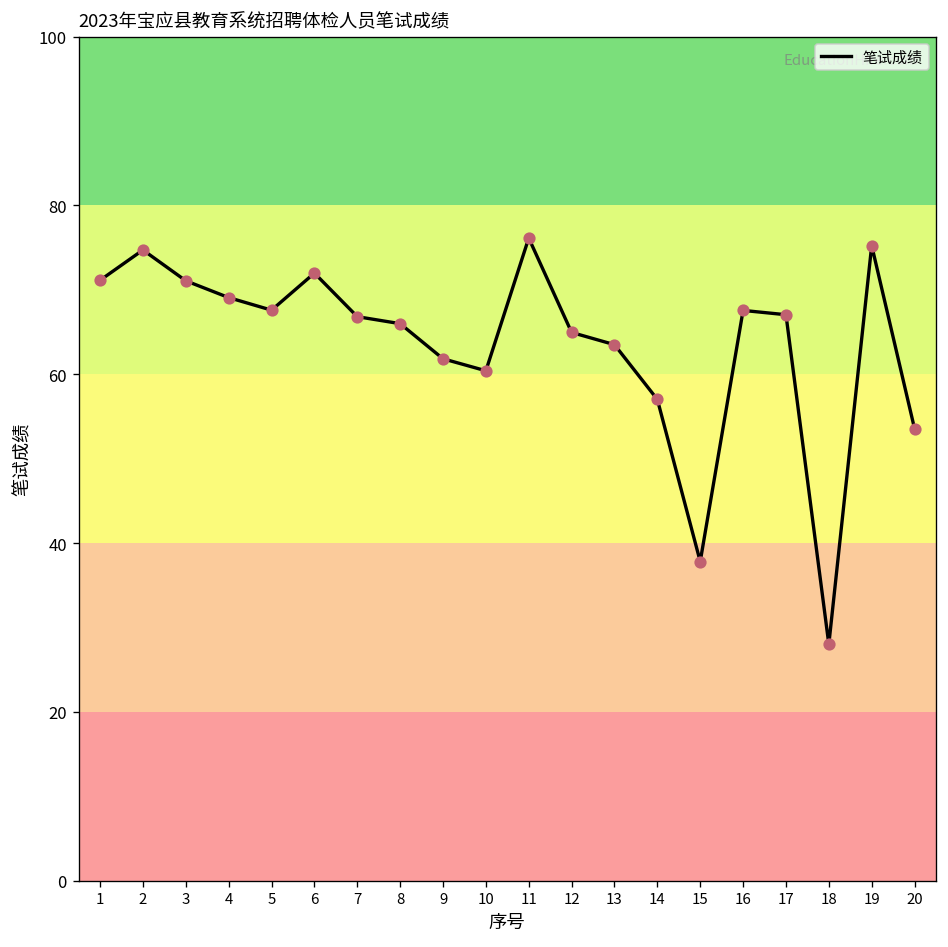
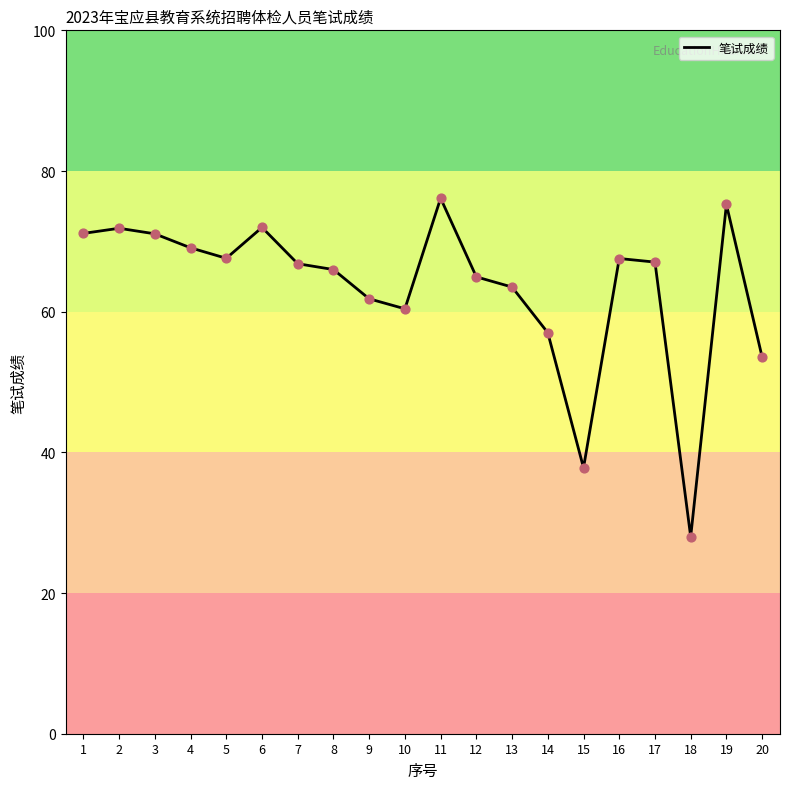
2: 75 -> 72
